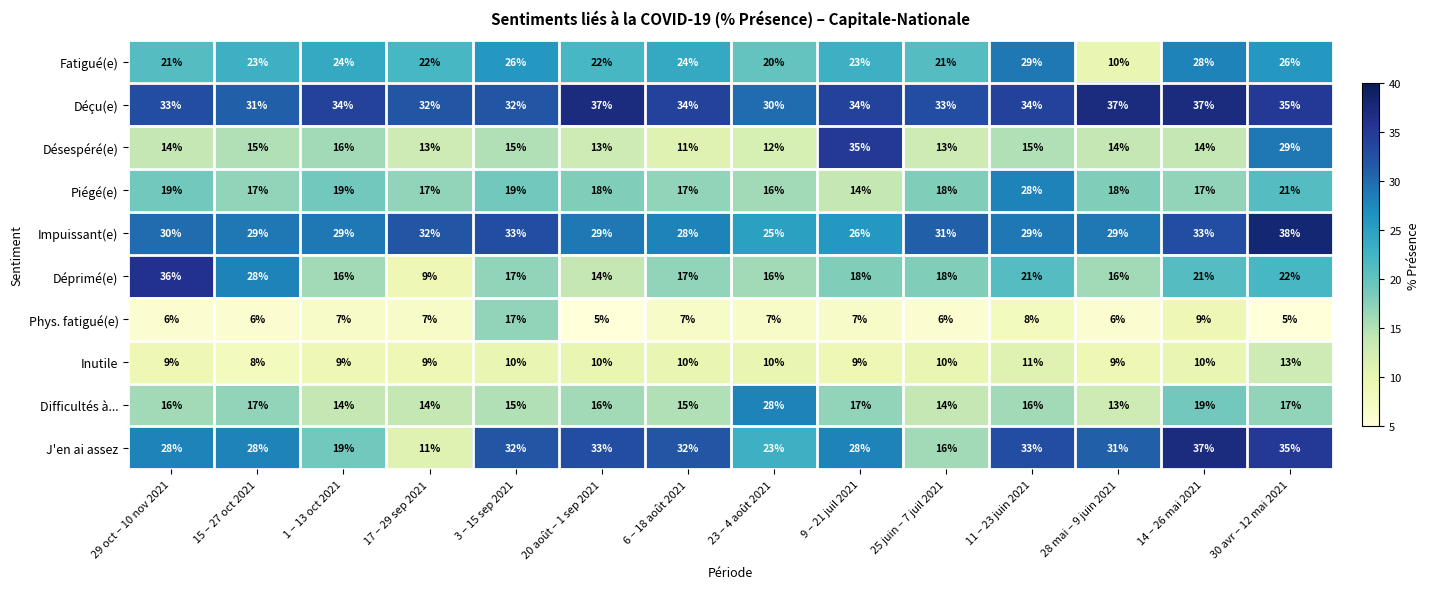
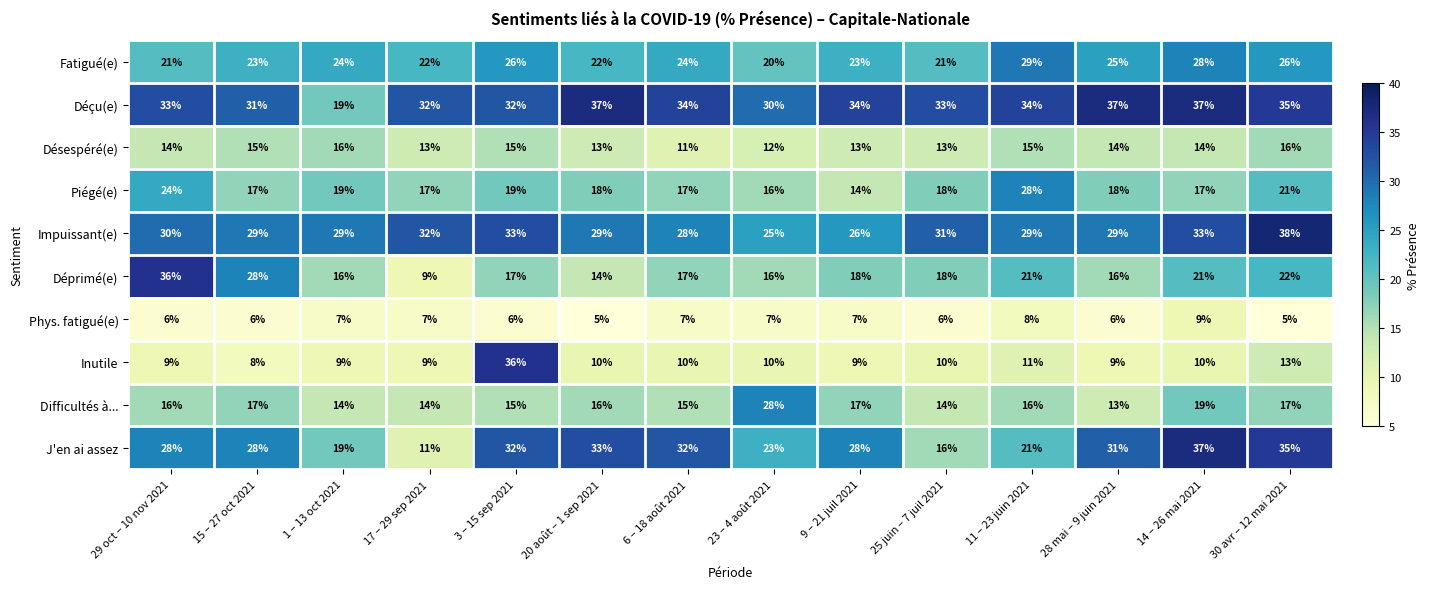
Fatigué(e), 28 mai – 9 juin 2021: 10% -> 25%
Déçu(e), 1 – 13 oct 2021: 34% -> 19%
Désespéré(e), 9 – 21 juil 2021: 35% -> 13%
Désespéré(e), 30 avr – 12 mai 2021: 29% -> 16%
Piégé(e), 29 oct – 10 nov 2021: 19% -> 24%
Phys. fatigué(e), 3 – 15 sep 2021: 17% -> 6%
Inutile, 3 – 15 sep 2021: 10% -> 36%
J'en ai assez, 11 – 23 juin 2021: 33% -> 21%
